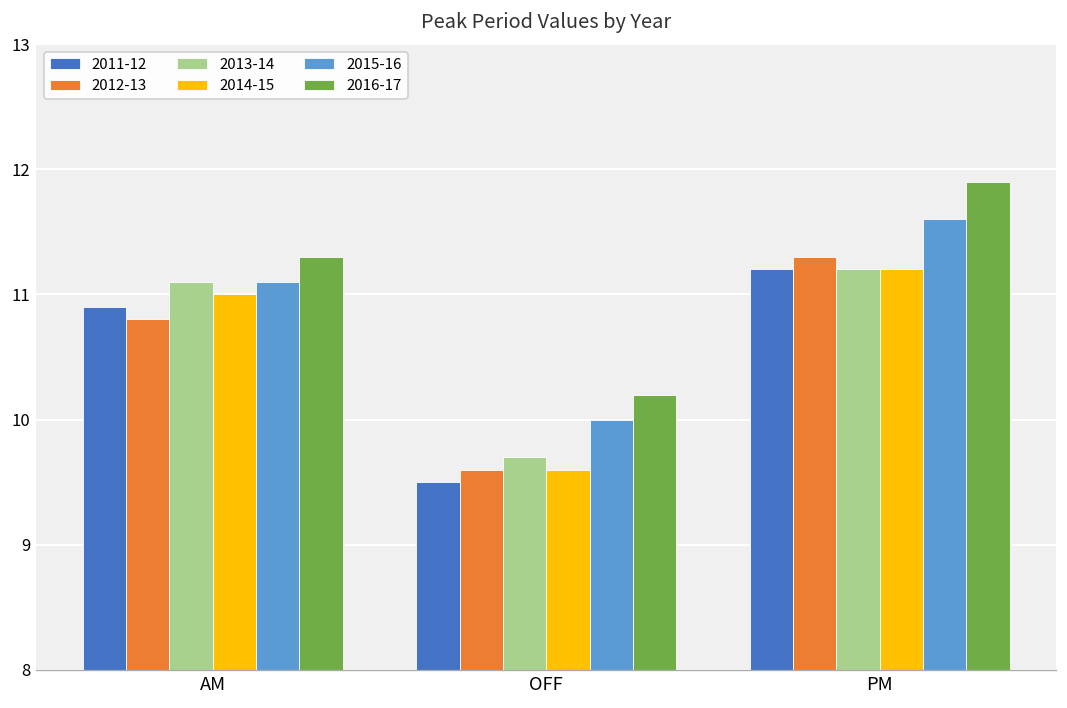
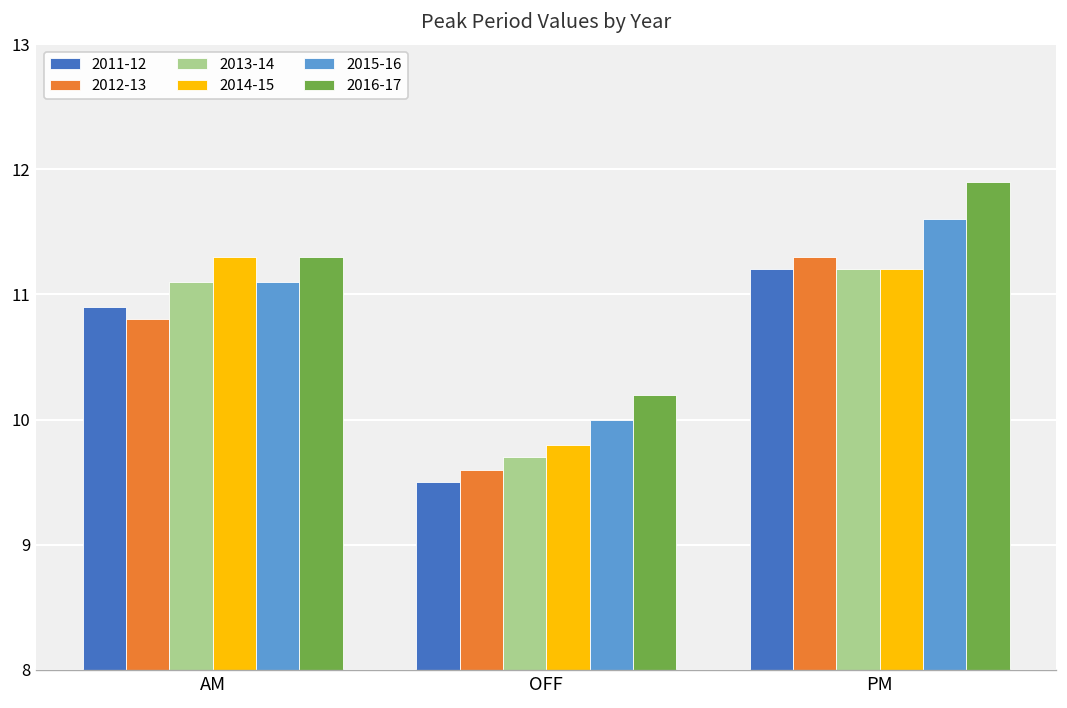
2014-15, AM: 11.0 -> 11.3
2014-15, OFF: 9.6 -> 9.8
